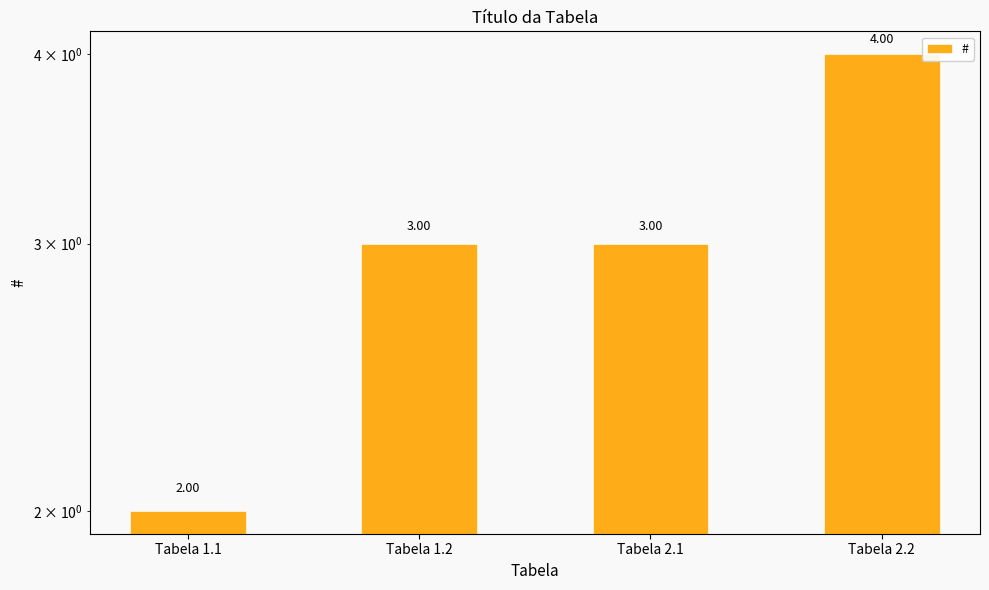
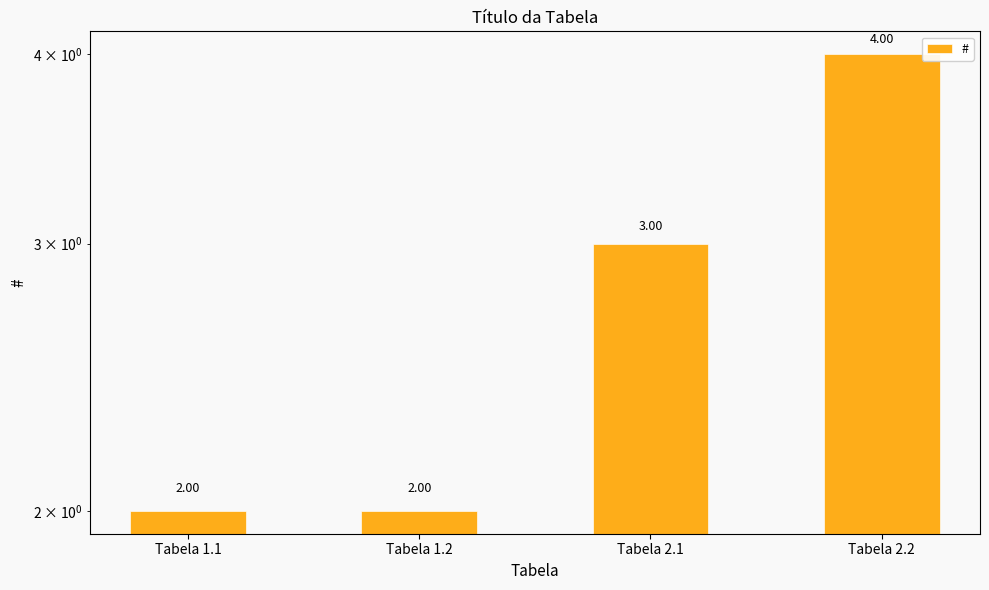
Tabela 1.2: 3.00 -> 2.00
